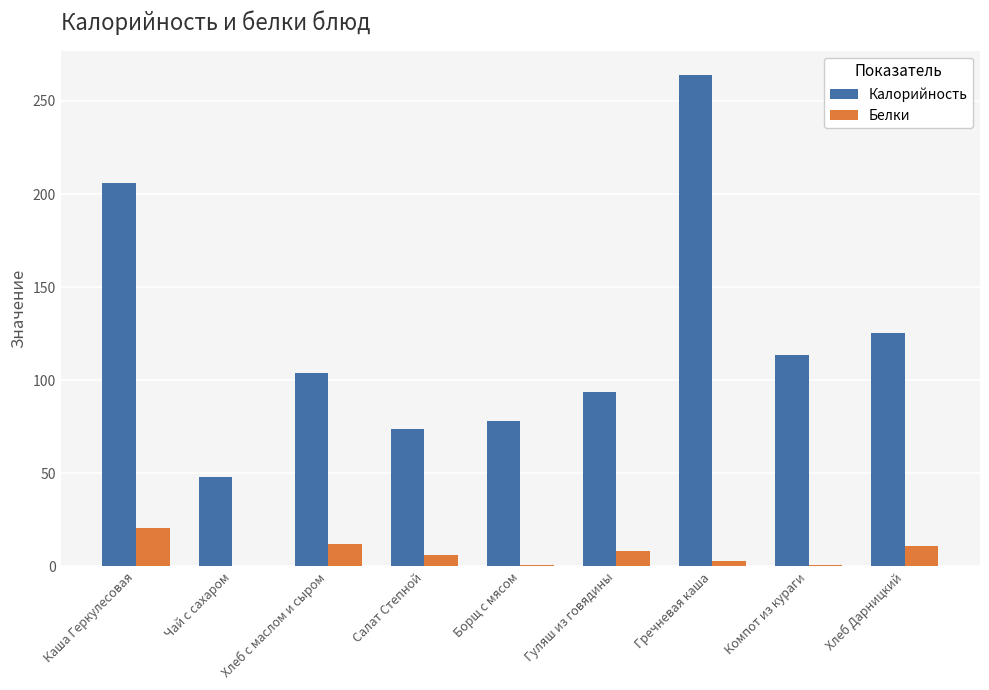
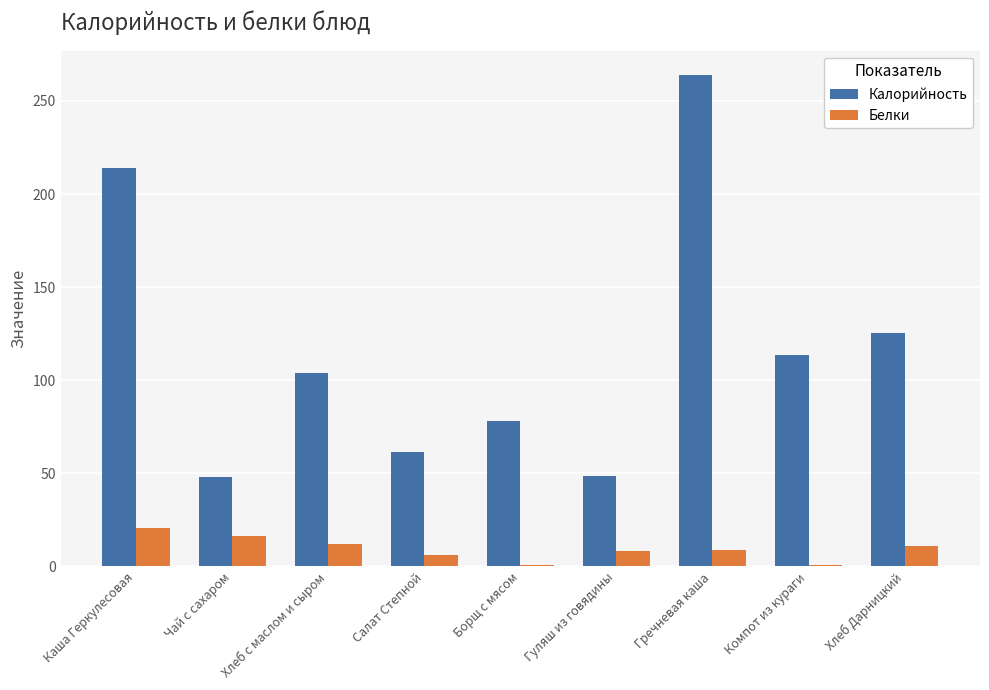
Калорийность, Каша Геркулесовая: 206 -> 214
Белки, Чай с сахаром: 0 -> 16
Калорийность, Салат Степной: 74 -> 62
Калорийность, Гуляш из говядины: 94 -> 49
Белки, Гречневая каша: 3 -> 9
